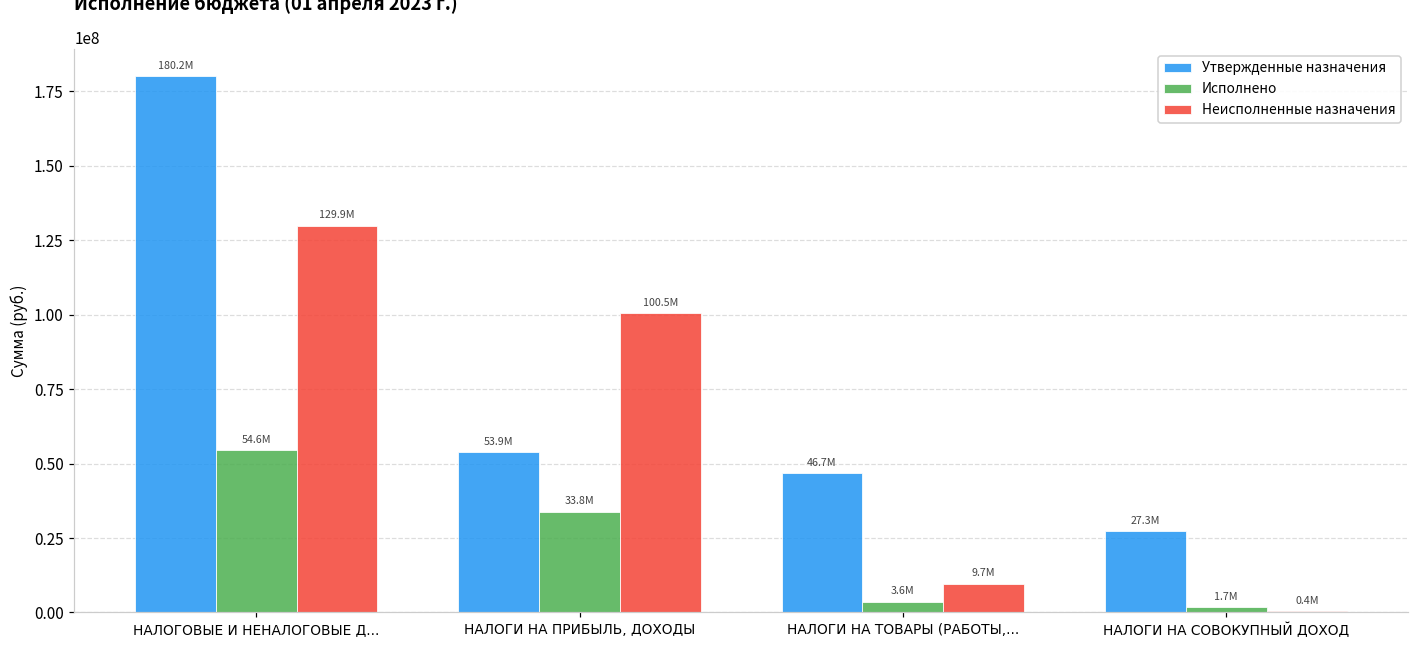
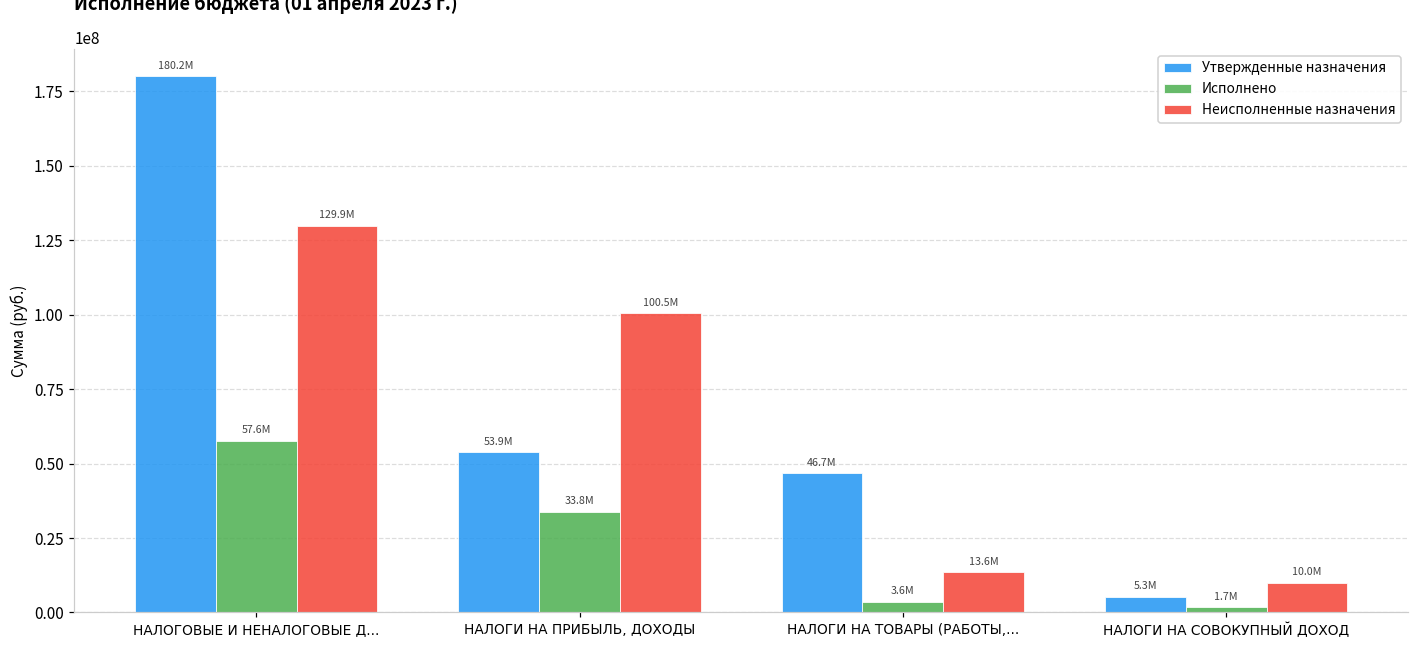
Исполнено, НАЛОГОВЫЕ И НЕНАЛОГОВЫЕ Д...: 54.6M -> 57.6M
Неисполненные назначения, НАЛОГИ НА ТОВАРЫ (РАБОТЫ,...: 9.7M -> 13.6M
Утвержденные назначения, НАЛОГИ НА СОВОКУПНЫЙ ДОХОД: 27.3M -> 5.3M
Неисполненные назначения, НАЛОГИ НА СОВОКУПНЫЙ ДОХОД: 0.4M -> 10.0M
